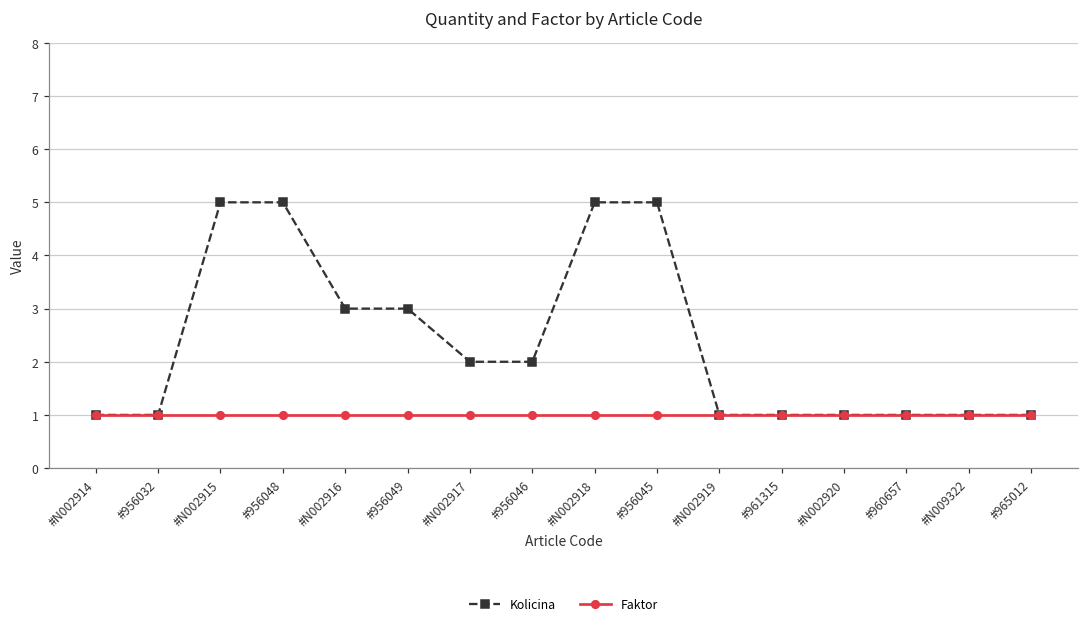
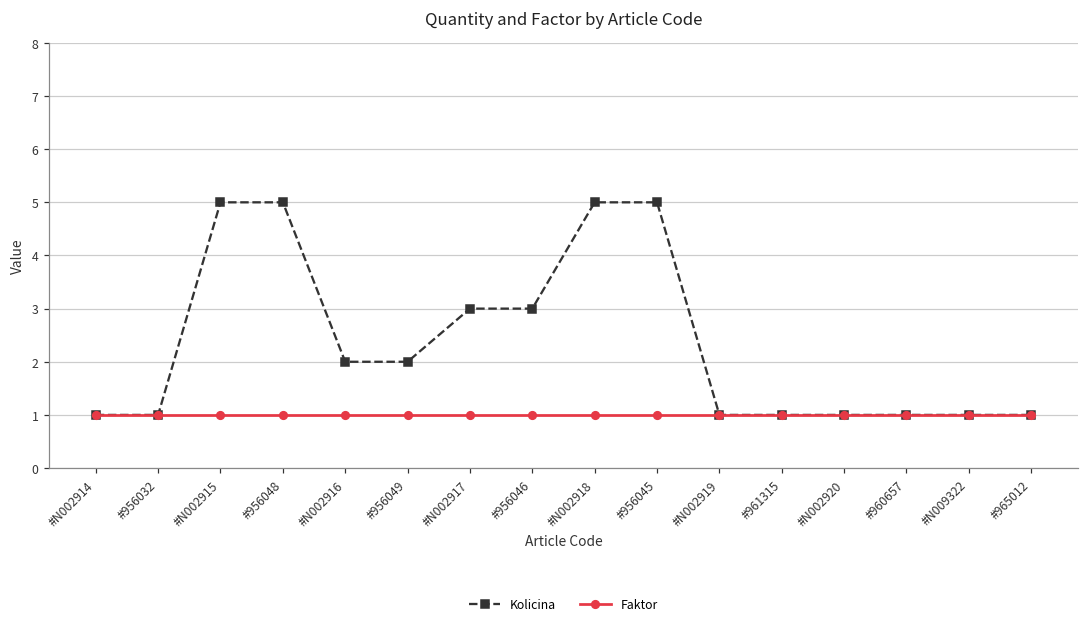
Kolicina, #N002916: 3 -> 2
Kolicina, #956049: 3 -> 2
Kolicina, #N002917: 2 -> 3
Kolicina, #956046: 2 -> 3
